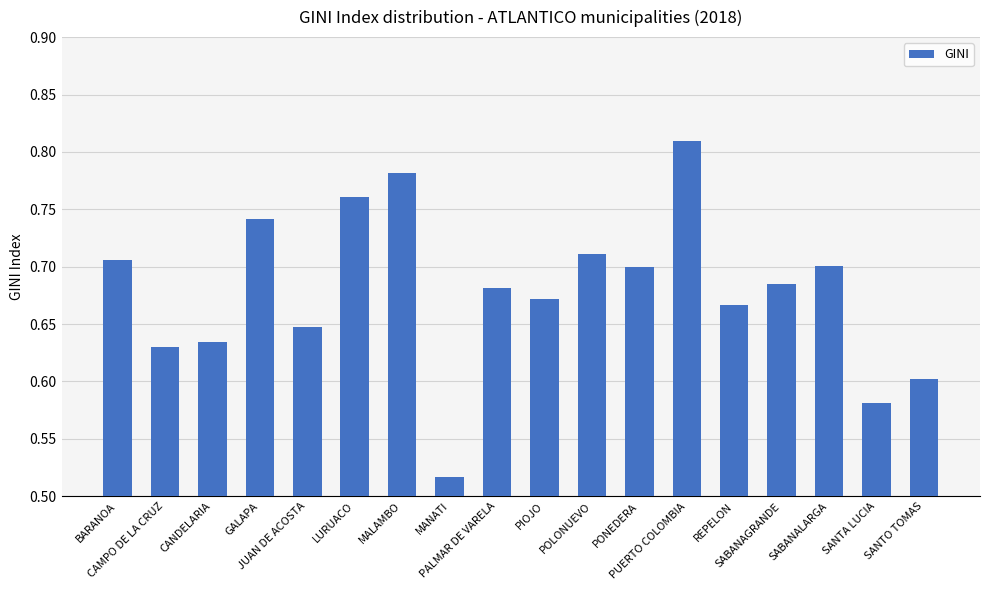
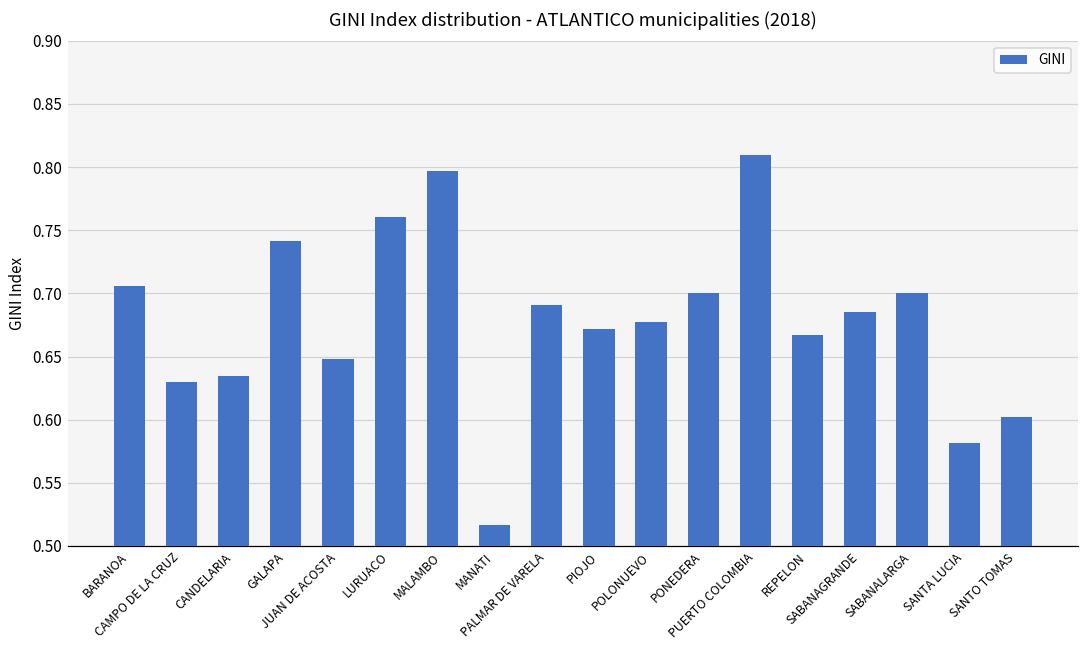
MALAMBO: 0.782 -> 0.797
PALMAR DE VARELA: 0.681 -> 0.691
POLONUEVO: 0.711 -> 0.677
